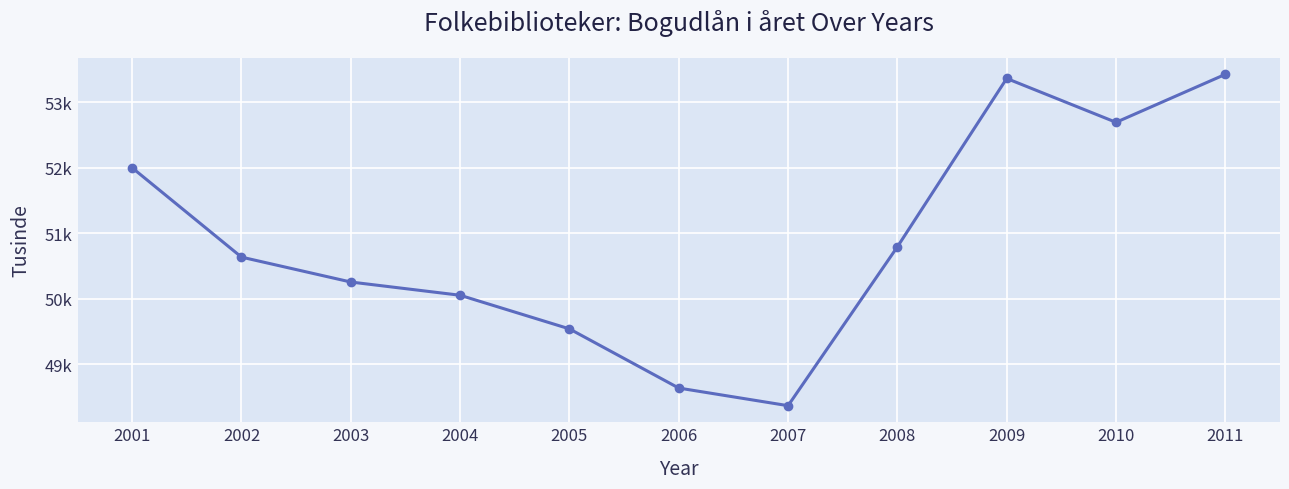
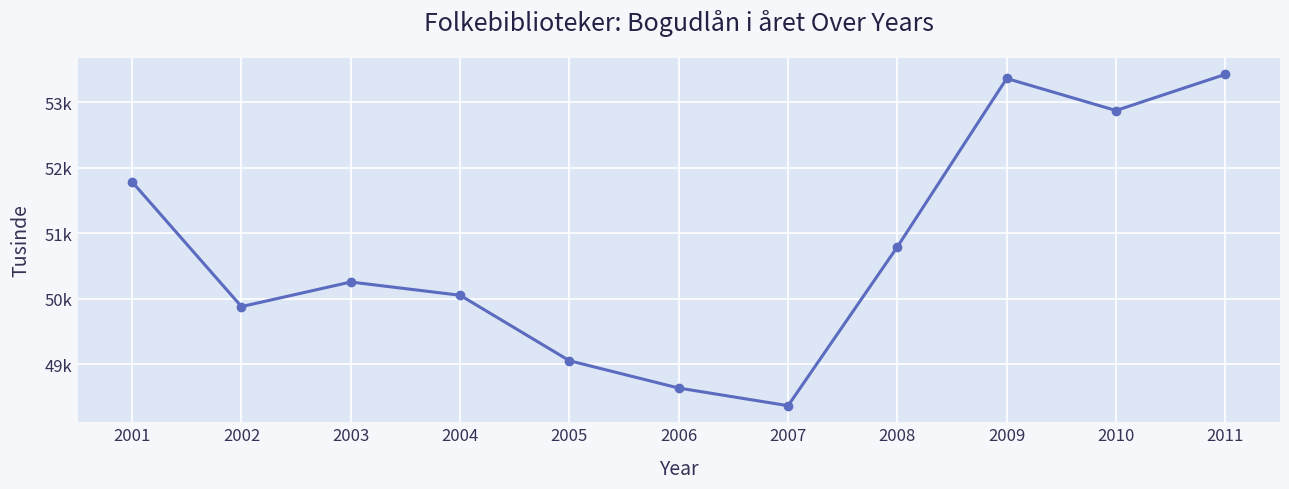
2001: 52000 -> 51800
2002: 50600 -> 49900
2005: 49500 -> 49100
2010: 52700 -> 52900
